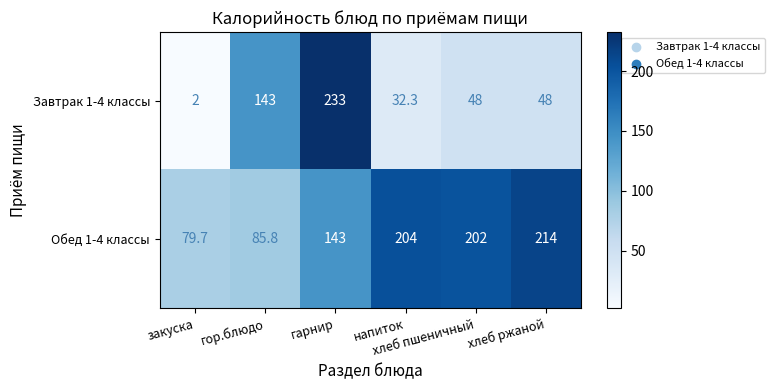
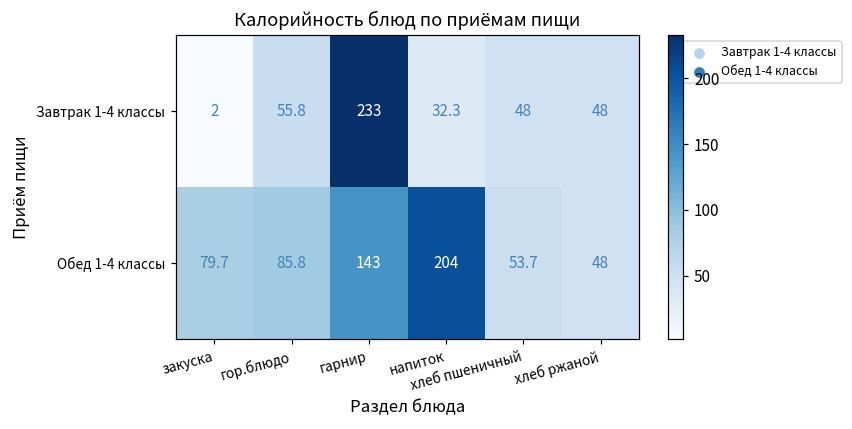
Завтрак 1-4 классы, гор.блюдо: 143 -> 55.8
Обед 1-4 классы, хлеб пшеничный: 202 -> 53.7
Обед 1-4 классы, хлеб ржаной: 214 -> 48
